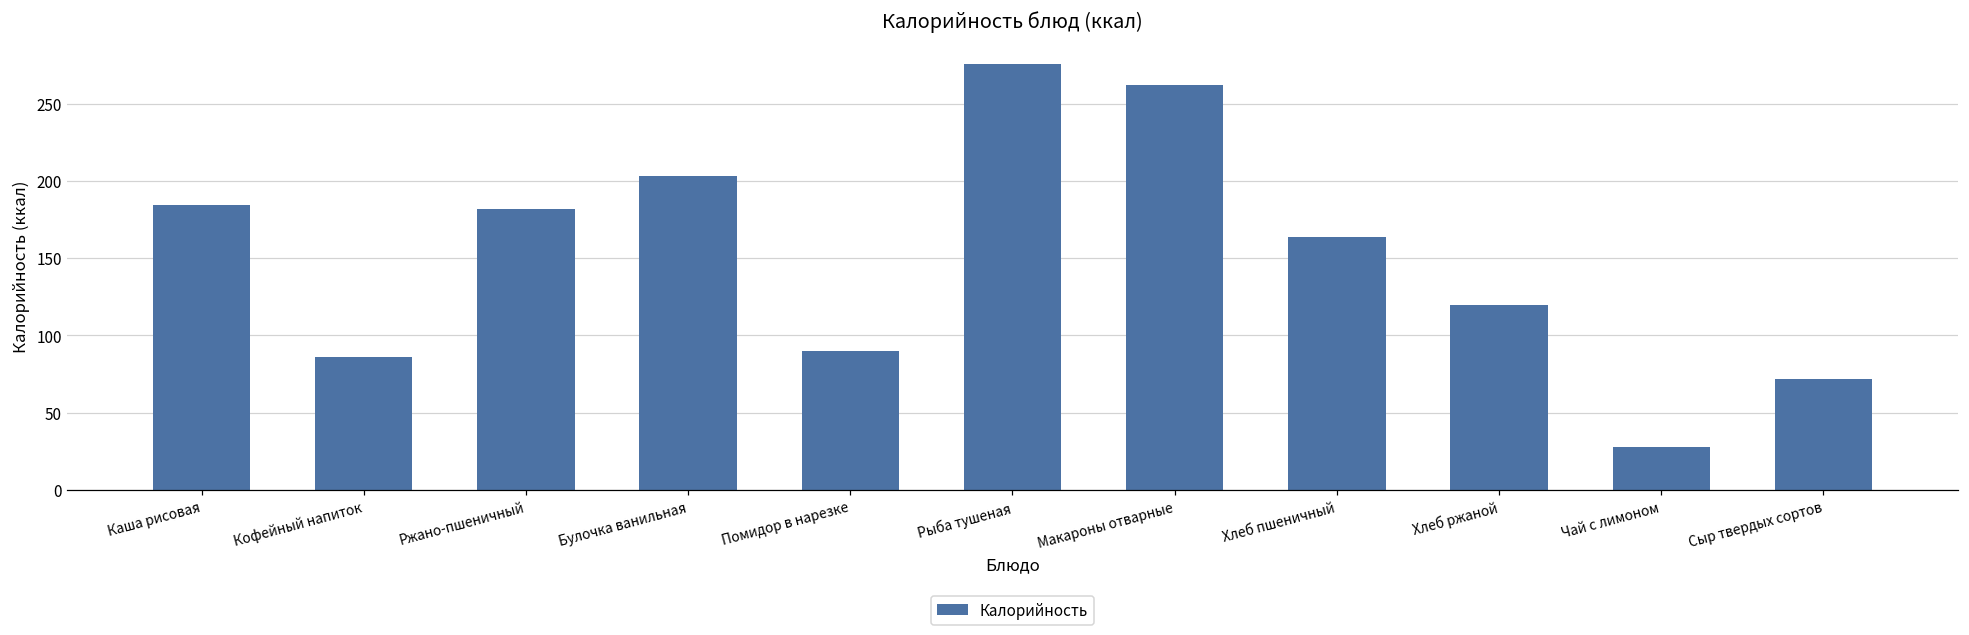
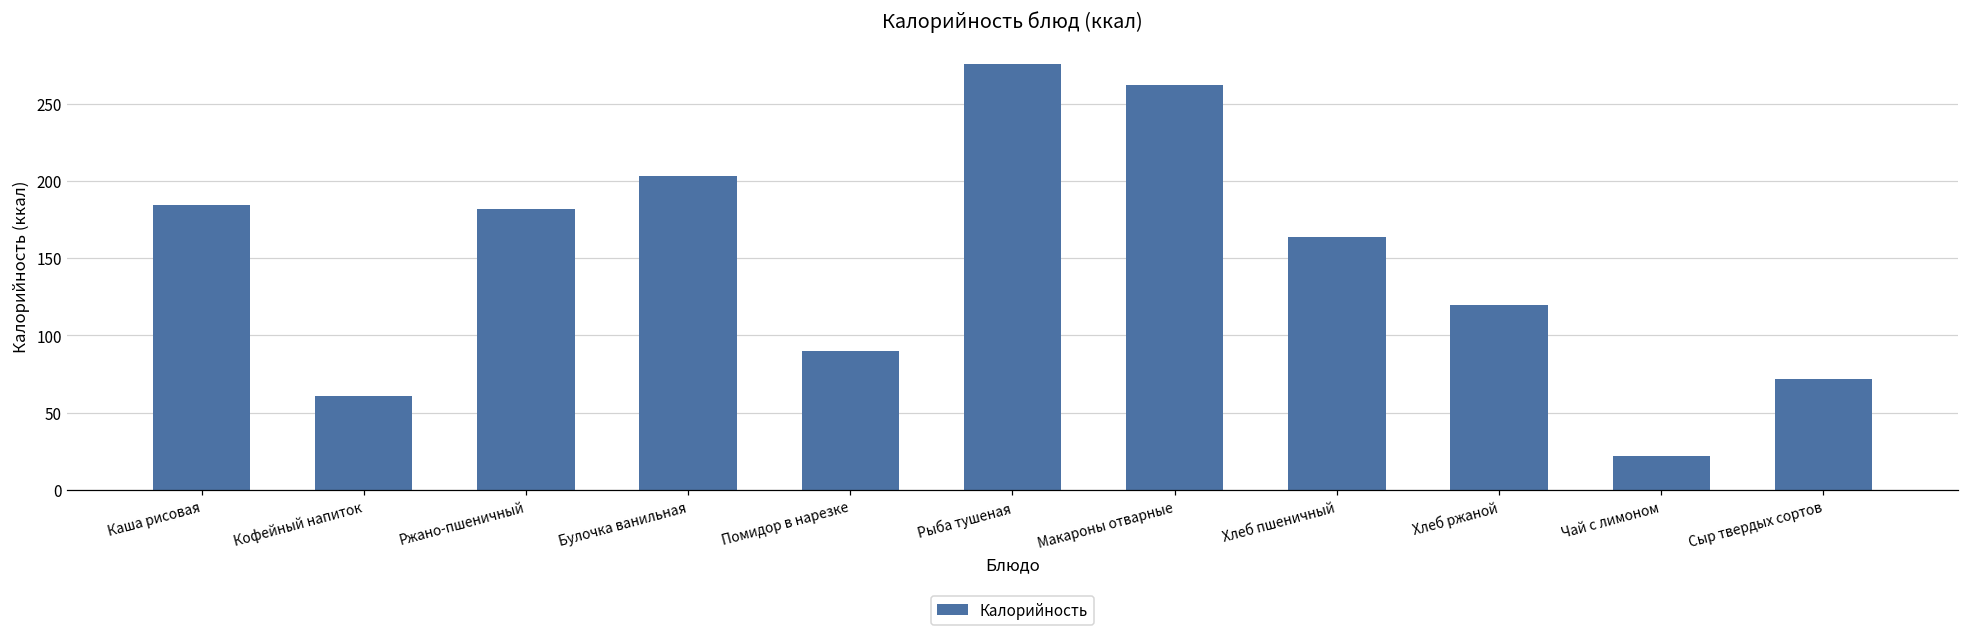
Кофейный напиток: 86 -> 61
Чай с лимоном: 28 -> 22
